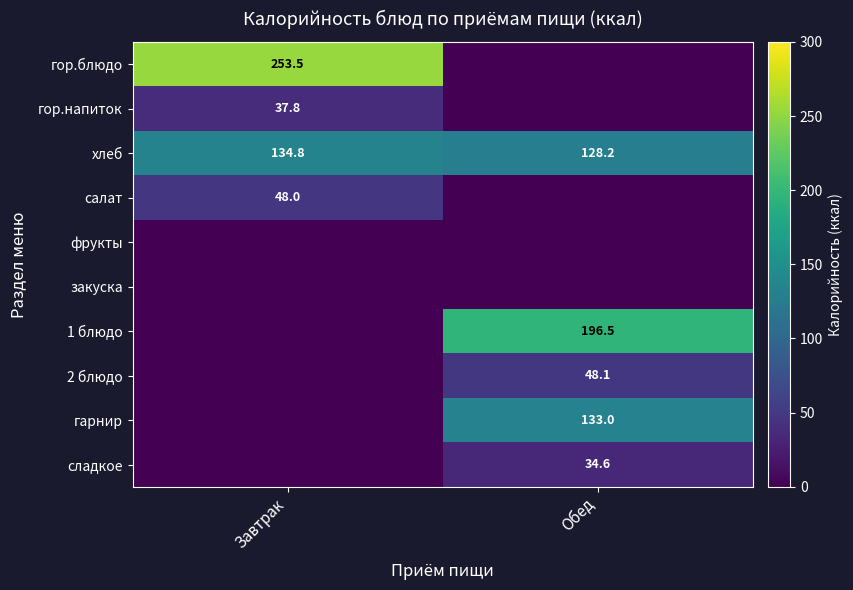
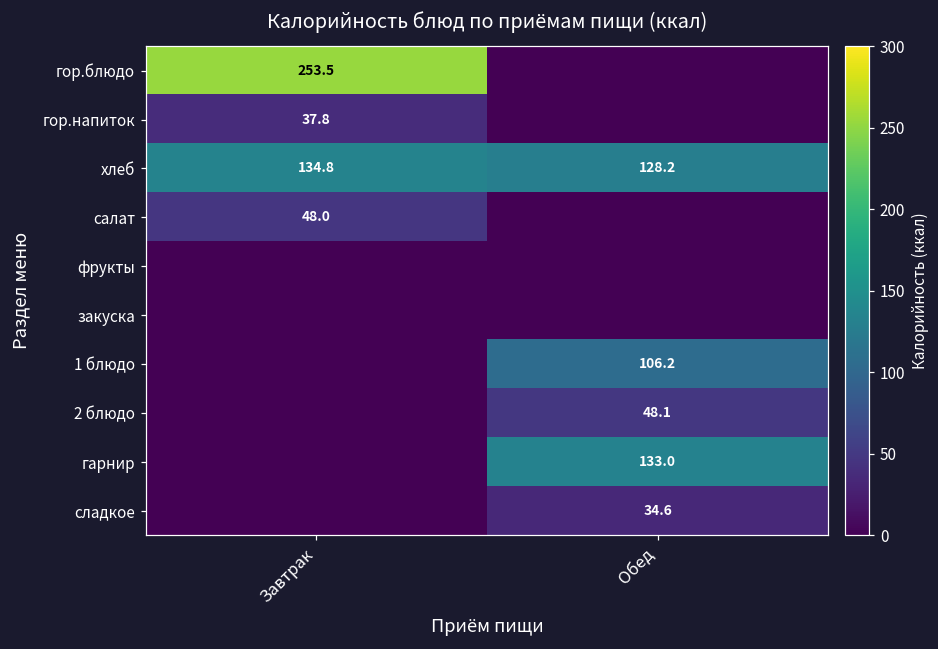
1 блюдо, Обед: 196.5 -> 106.2
